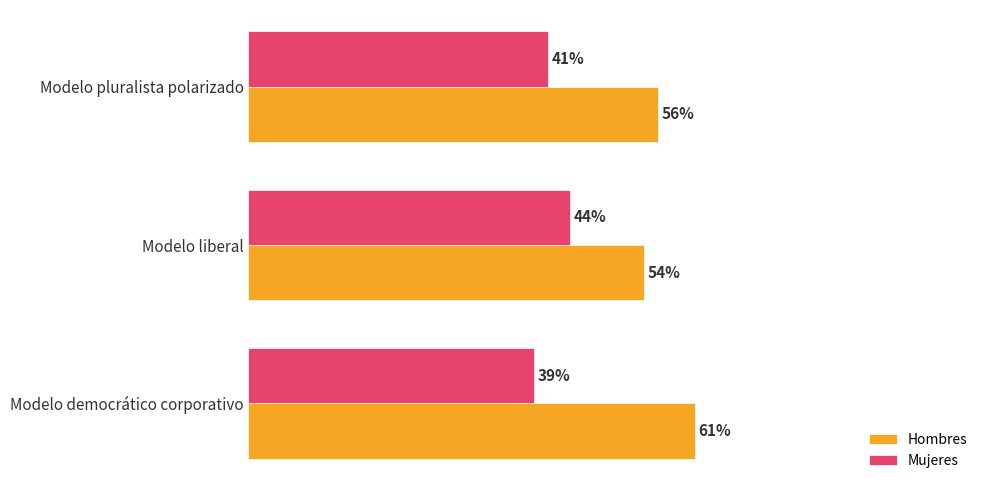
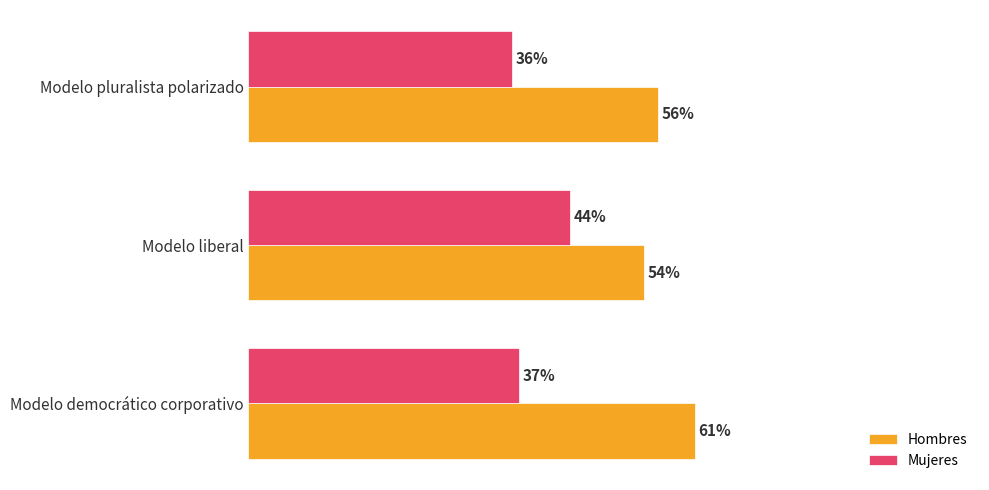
Mujeres, Modelo pluralista polarizado: 41% -> 36%
Mujeres, Modelo democrático corporativo: 39% -> 37%
